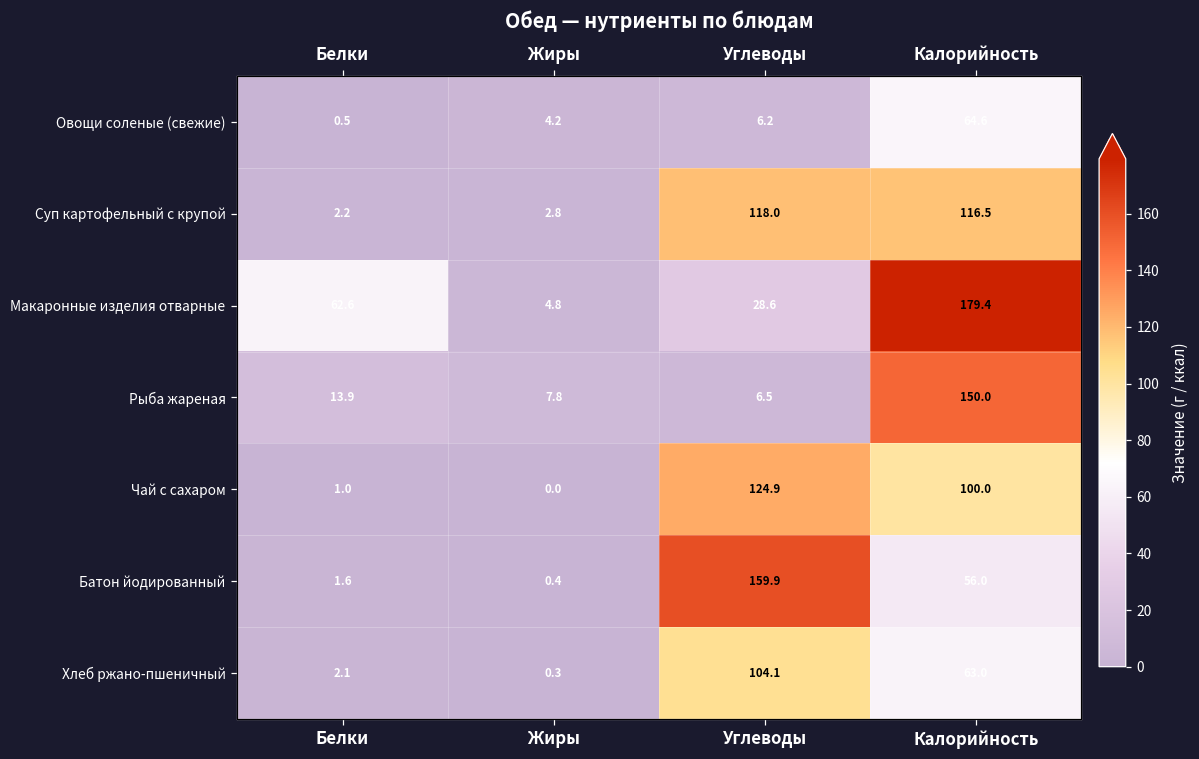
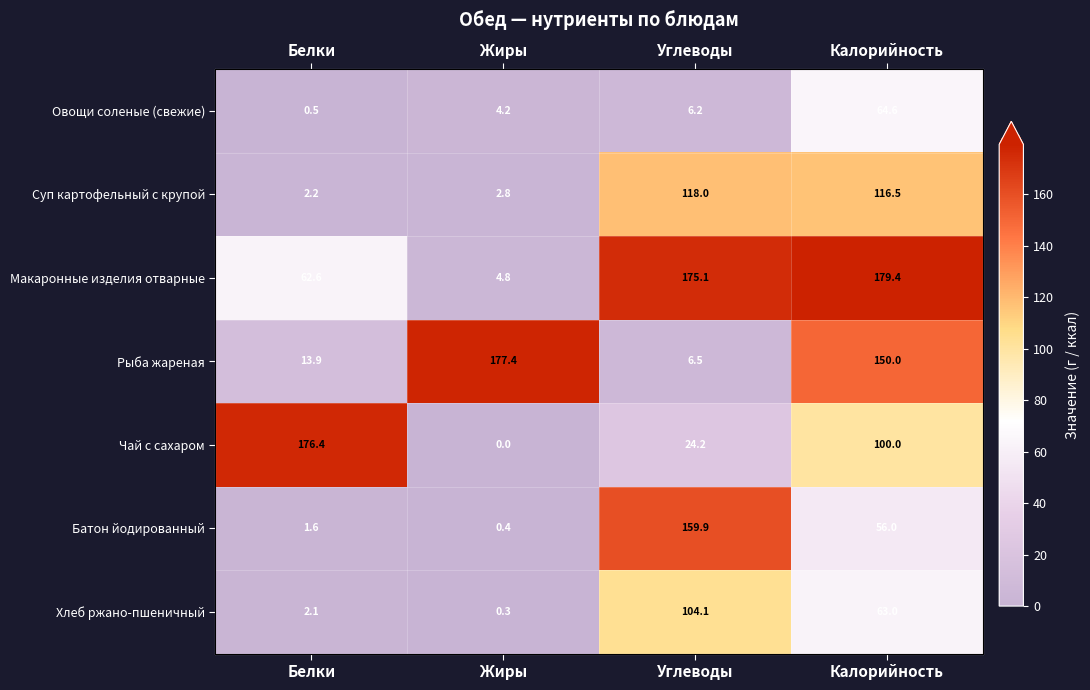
Макаронные изделия отварные, Углеводы: 28.6 -> 175.1
Рыба жареная, Жиры: 7.8 -> 177.4
Чай с сахаром, Белки: 1.0 -> 176.4
Чай с сахаром, Углеводы: 124.9 -> 24.2
